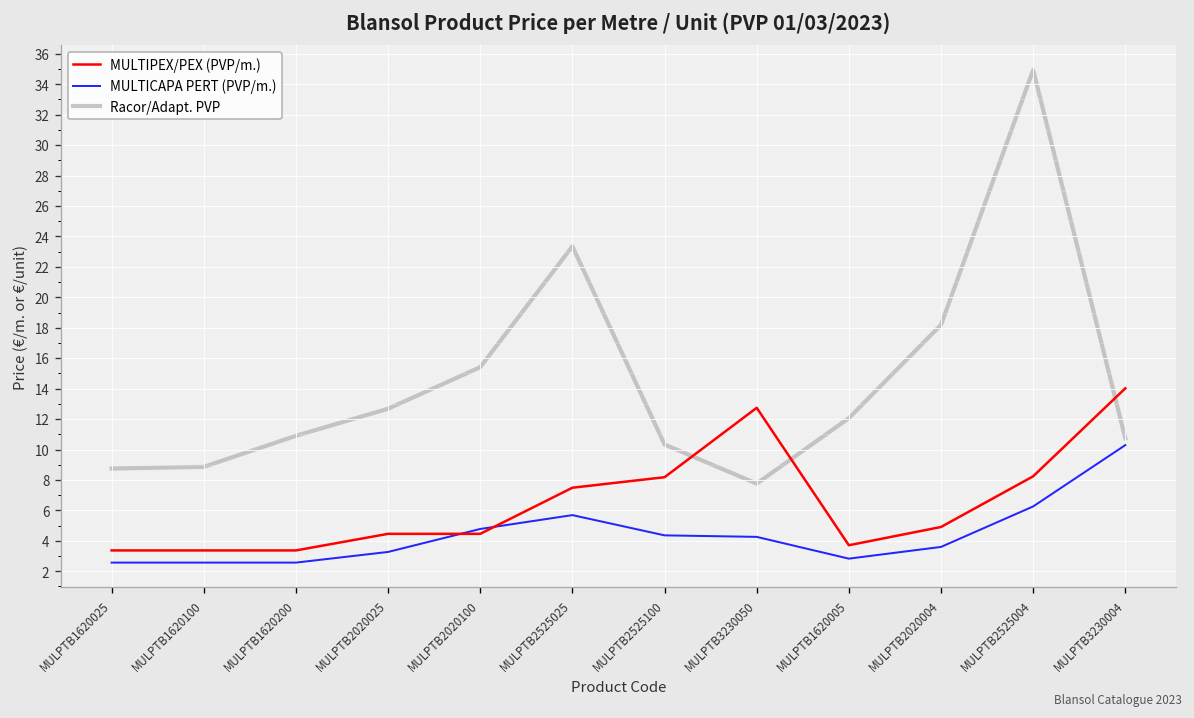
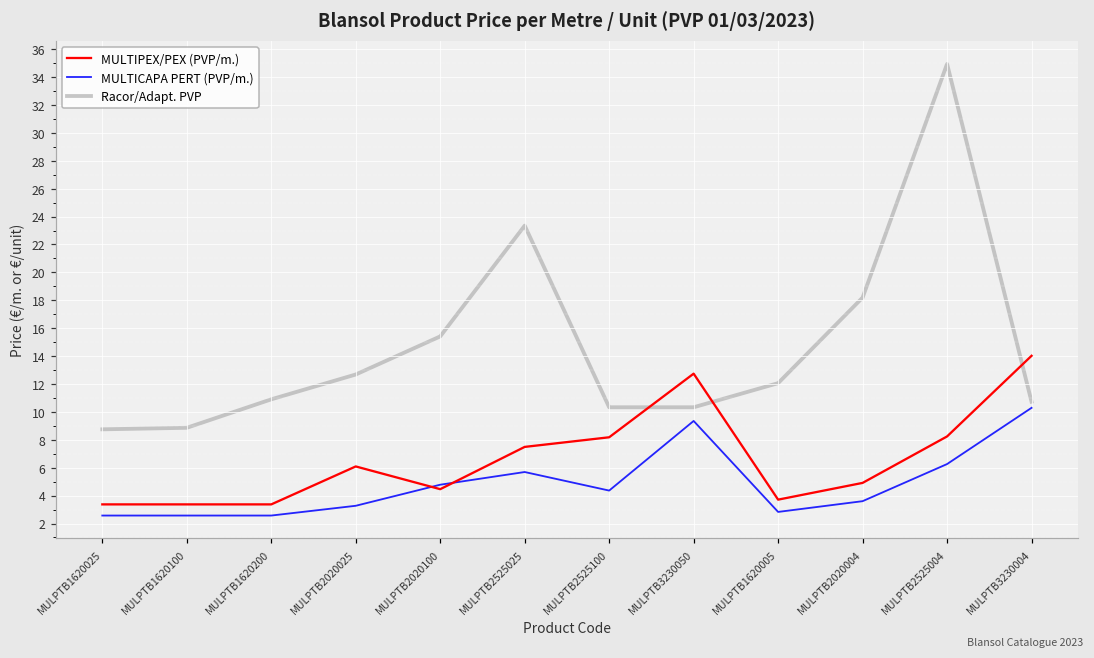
MULTIPEX/PEX (PVP/m.), MULPTB2020025: 4.5 -> 6.1
MULTICAPA PERT (PVP/m.), MULPTB3230050: 4.3 -> 9.4
Racor/Adapt. PVP, MULPTB3230050: 7.8 -> 10.3
